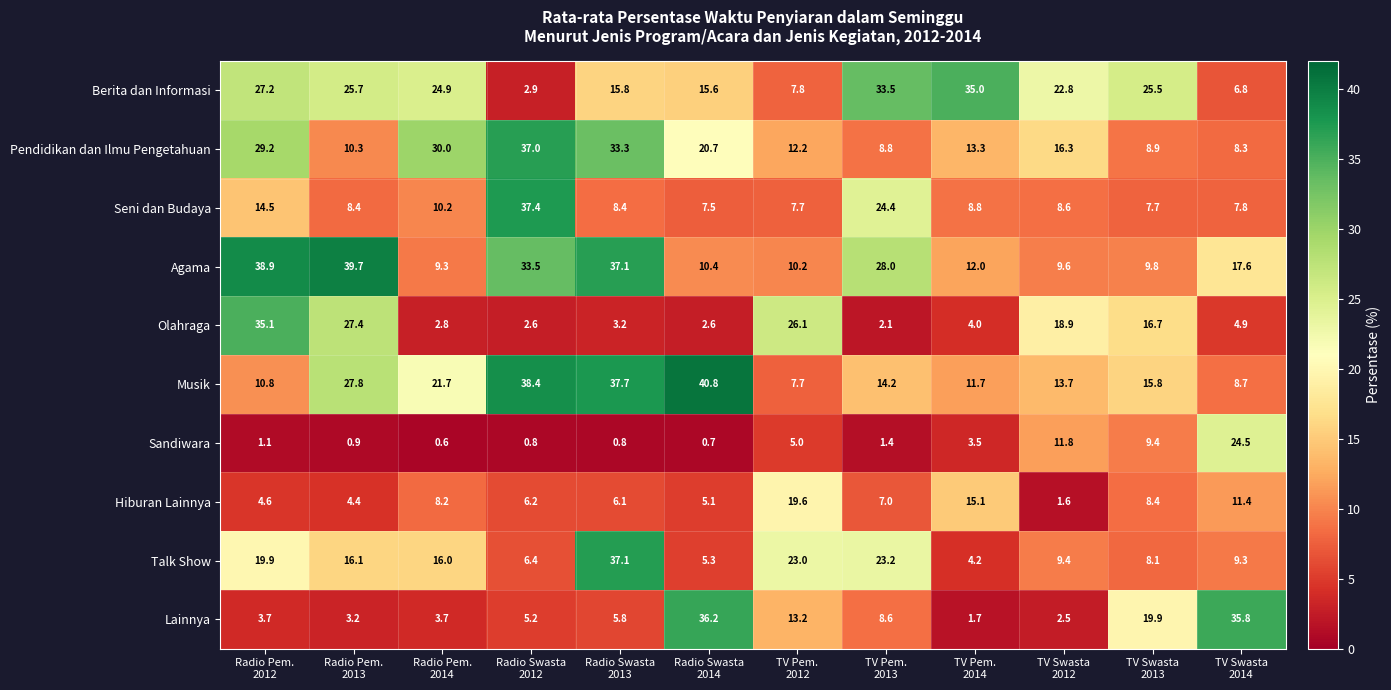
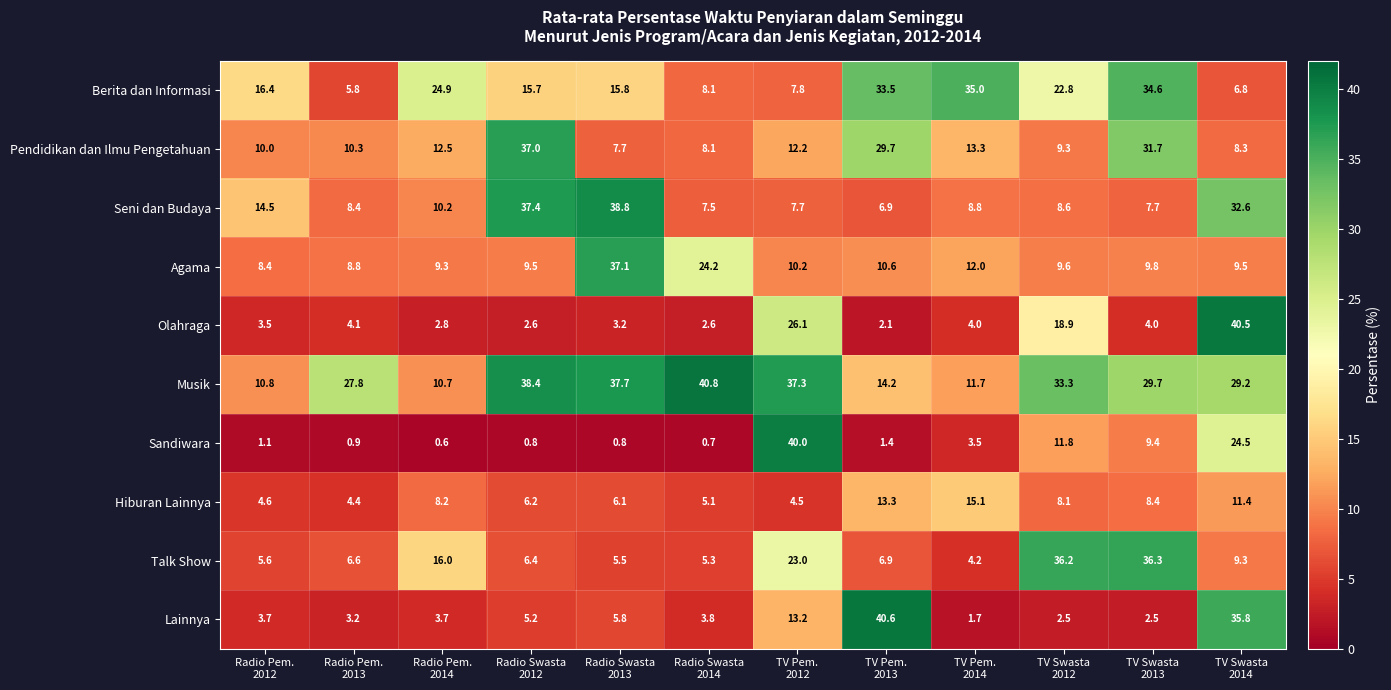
Berita dan Informasi, Radio Pem. 2012: 27.2 -> 16.4
Berita dan Informasi, Radio Pem. 2013: 25.7 -> 5.8
Berita dan Informasi, Radio Swasta 2012: 2.9 -> 15.7
Berita dan Informasi, Radio Swasta 2014: 15.6 -> 8.1
Berita dan Informasi, TV Swasta 2013: 25.5 -> 34.6
Pendidikan dan Ilmu Pengetahuan, Radio Pem. 2012: 29.2 -> 10.0
Pendidikan dan Ilmu Pengetahuan, Radio Pem. 2014: 30.0 -> 12.5
Pendidikan dan Ilmu Pengetahuan, Radio Swasta 2013: 33.3 -> 7.7
Pendidikan dan Ilmu Pengetahuan, Radio Swasta 2014: 20.7 -> 8.1
Pendidikan dan Ilmu Pengetahuan, TV Pem. 2013: 8.8 -> 29.7
Pendidikan dan Ilmu Pengetahuan, TV Swasta 2012: 16.3 -> 9.3
Pendidikan dan Ilmu Pengetahuan, TV Swasta 2013: 8.9 -> 31.7
Seni dan Budaya, Radio Swasta 2013: 8.4 -> 38.8
Seni dan Budaya, TV Pem. 2013: 24.4 -> 6.9
Seni dan Budaya, TV Swasta 2014: 7.8 -> 32.6
Agama, Radio Pem. 2012: 38.9 -> 8.4
Agama, Radio Pem. 2013: 39.7 -> 8.8
Agama, Radio Swasta 2012: 33.5 -> 9.5
Agama, Radio Swasta 2014: 10.4 -> 24.2
Agama, TV Pem. 2013: 28.0 -> 10.6
Agama, TV Swasta 2014: 17.6 -> 9.5
Olahraga, Radio Pem. 2012: 35.1 -> 3.5
Olahraga, Radio Pem. 2013: 27.4 -> 4.1
Olahraga, TV Swasta 2013: 16.7 -> 4.0
Olahraga, TV Swasta 2014: 4.9 -> 40.5
Musik, Radio Pem. 2014: 21.7 -> 10.7
Musik, TV Pem. 2012: 7.7 -> 37.3
Musik, TV Swasta 2012: 13.7 -> 33.3
Musik, TV Swasta 2013: 15.8 -> 29.7
Musik, TV Swasta 2014: 8.7 -> 29.2
Sandiwara, TV Pem. 2012: 5.0 -> 40.0
Hiburan Lainnya, TV Pem. 2012: 19.6 -> 4.5
Hiburan Lainnya, TV Pem. 2013: 7.0 -> 13.3
Hiburan Lainnya, TV Swasta 2012: 1.6 -> 8.1
Talk Show, Radio Pem. 2012: 19.9 -> 5.6
Talk Show, Radio Pem. 2013: 16.1 -> 6.6
Talk Show, Radio Swasta 2013: 37.1 -> 5.5
Talk Show, TV Pem. 2013: 23.2 -> 6.9
Talk Show, TV Swasta 2012: 9.4 -> 36.2
Talk Show, TV Swasta 2013: 8.1 -> 36.3
Lainnya, Radio Swasta 2014: 36.2 -> 3.8
Lainnya, TV Pem. 2013: 8.6 -> 40.6
Lainnya, TV Swasta 2013: 19.9 -> 2.5
